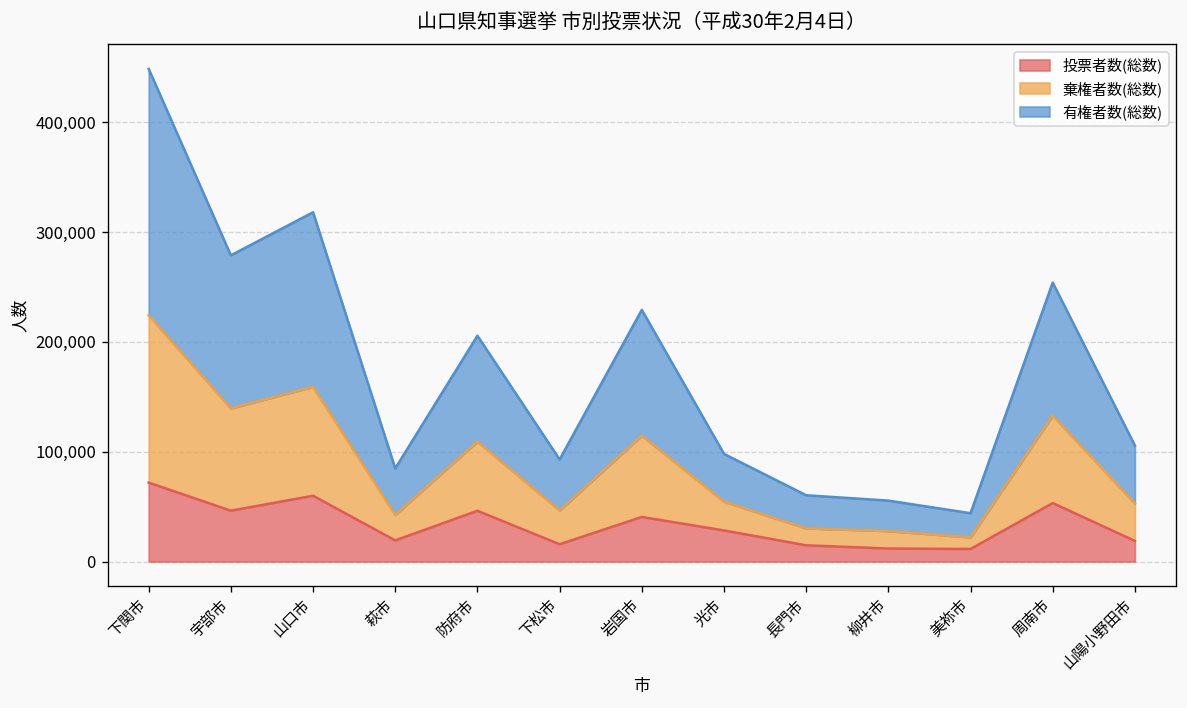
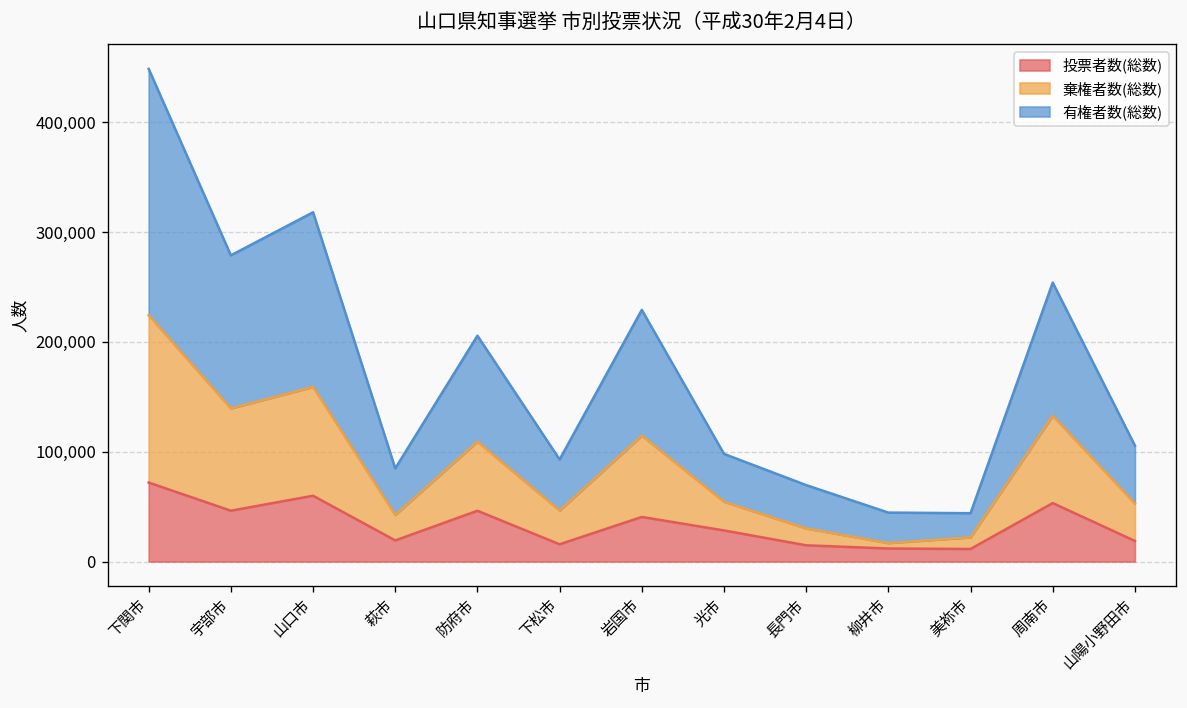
有権者数(総数), 長門市: 30,000 -> 40,000
棄権者数(総数), 柳井市: 20,000 -> 0
